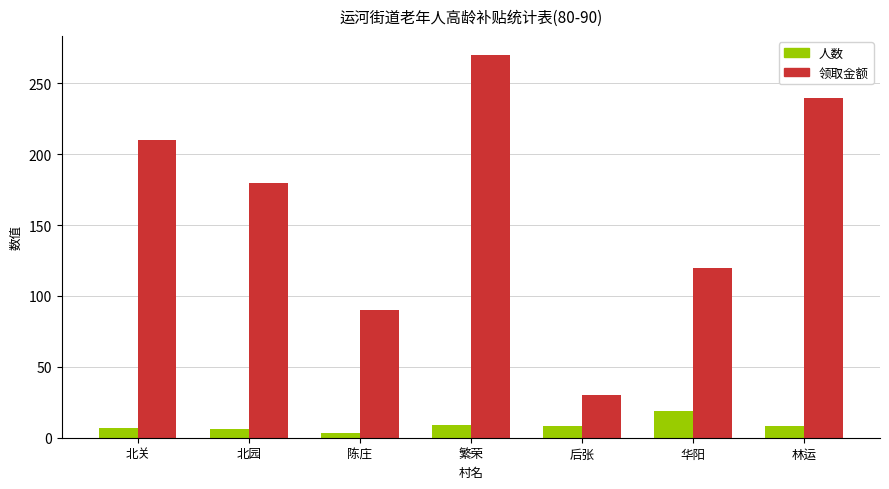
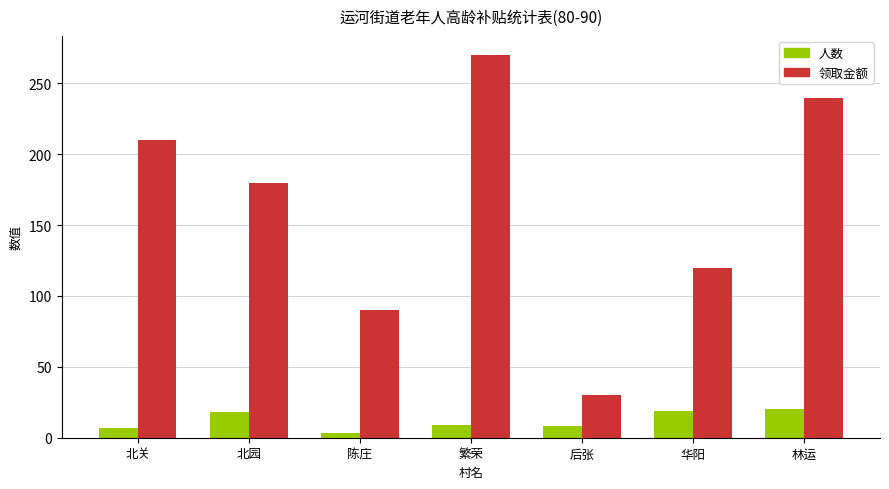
人数, 北园: 6 -> 18
人数, 林运: 8 -> 20
